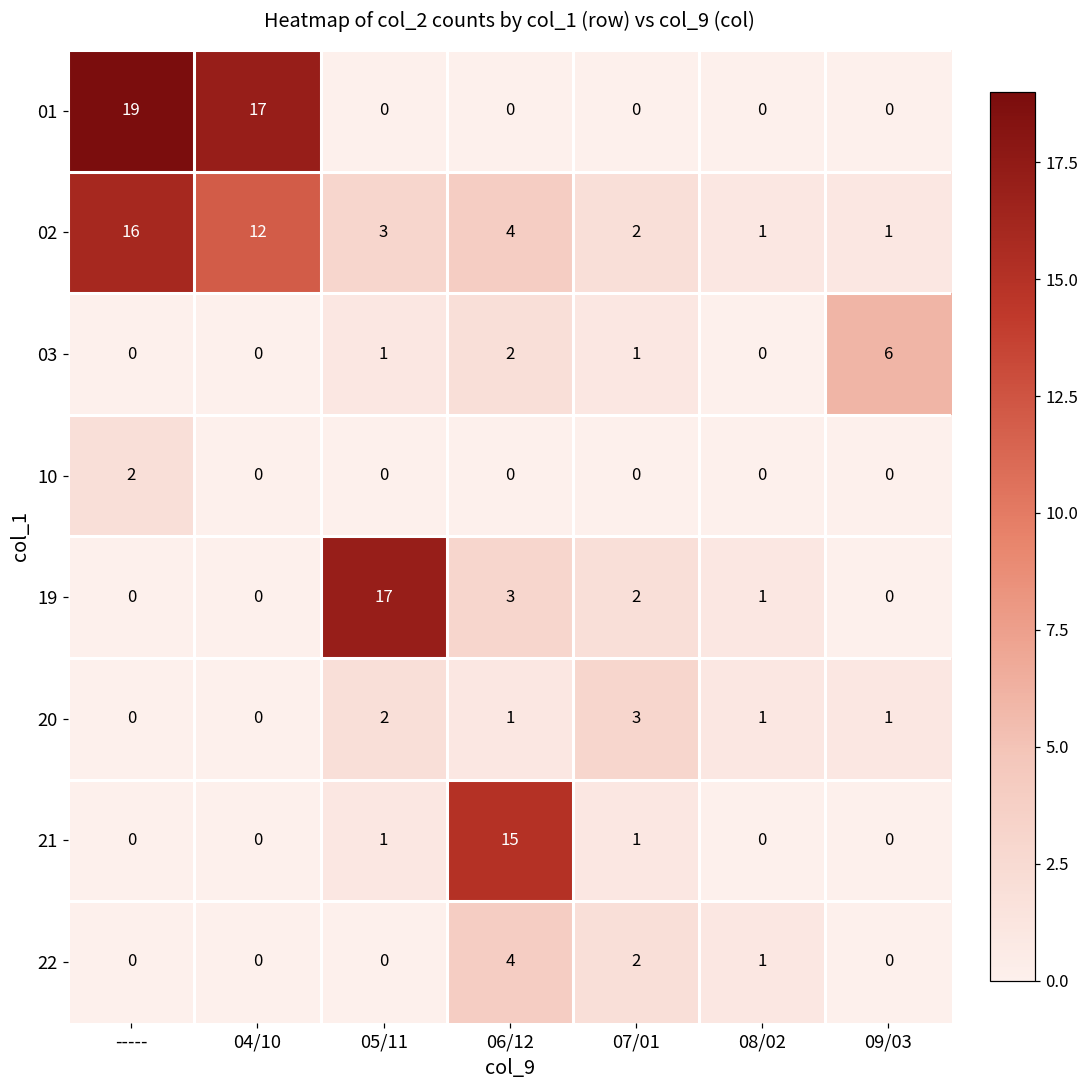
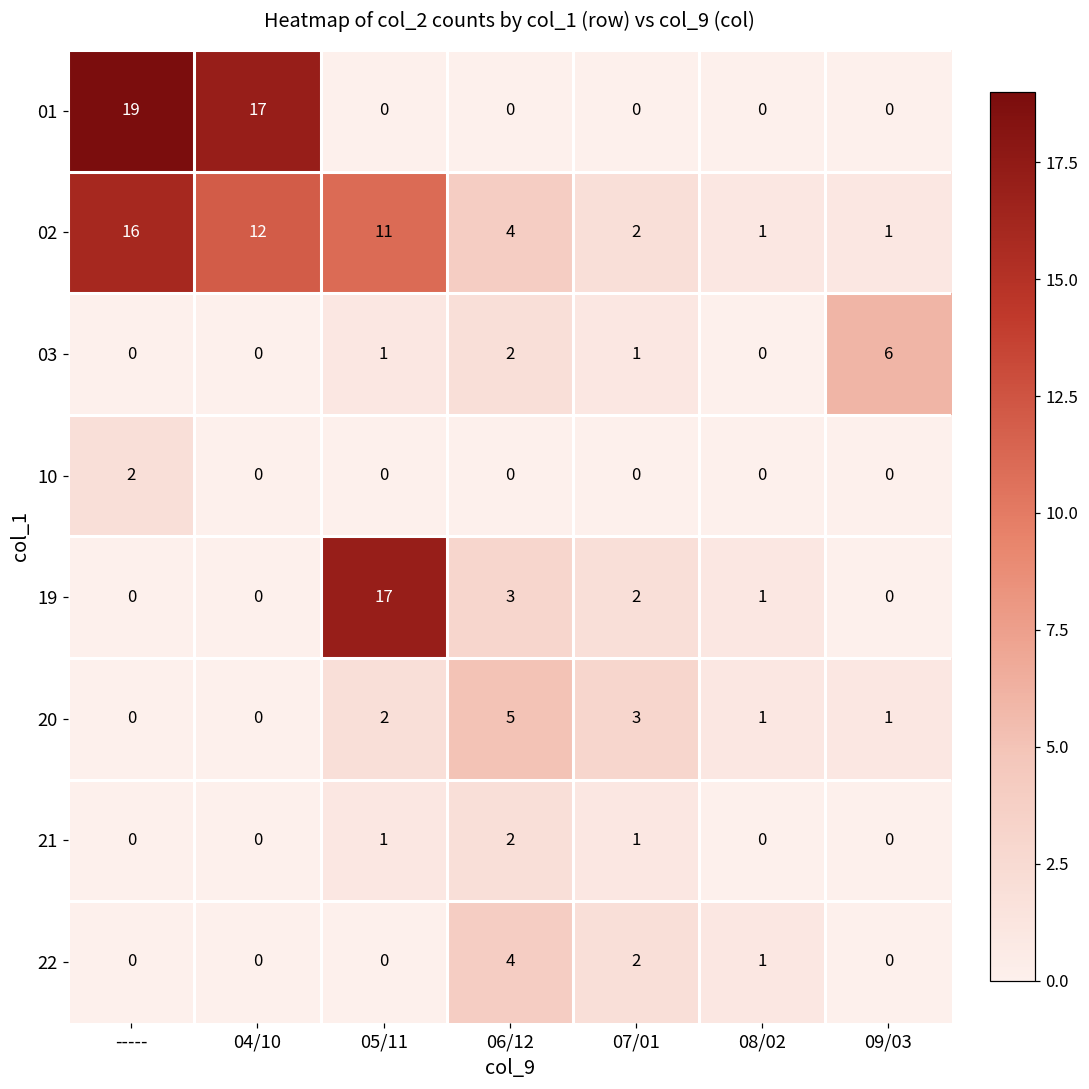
02, 05/11: 3 -> 11
20, 06/12: 1 -> 5
21, 06/12: 15 -> 2
